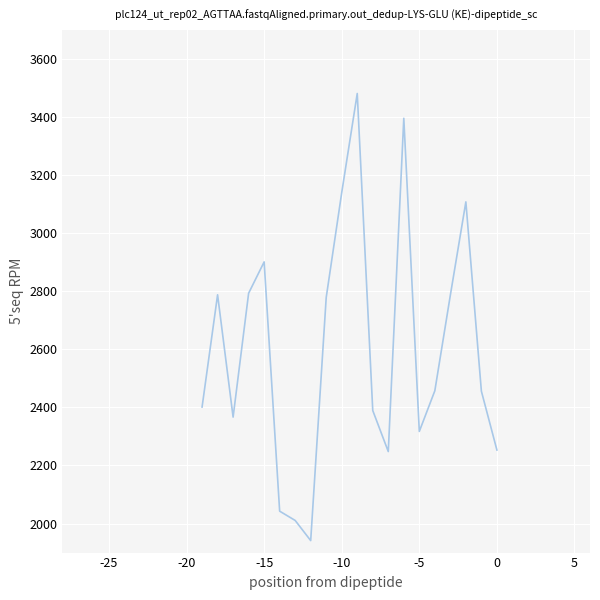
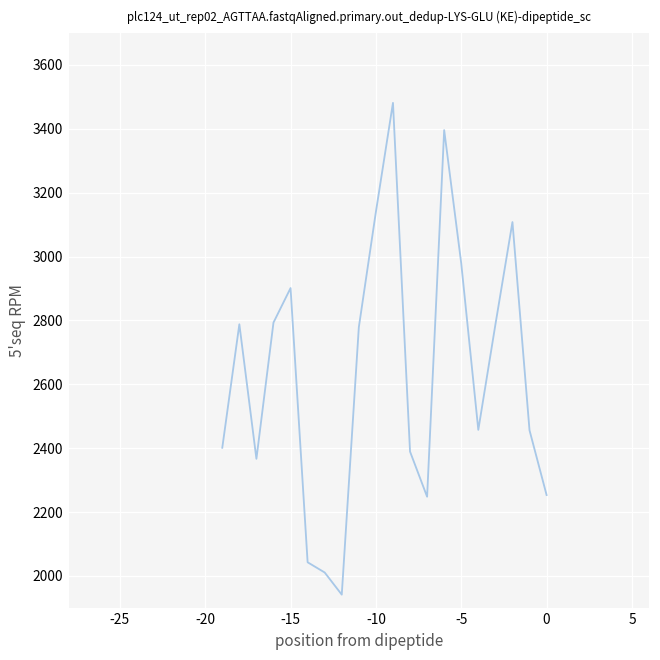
-5: 2320 -> 2980
